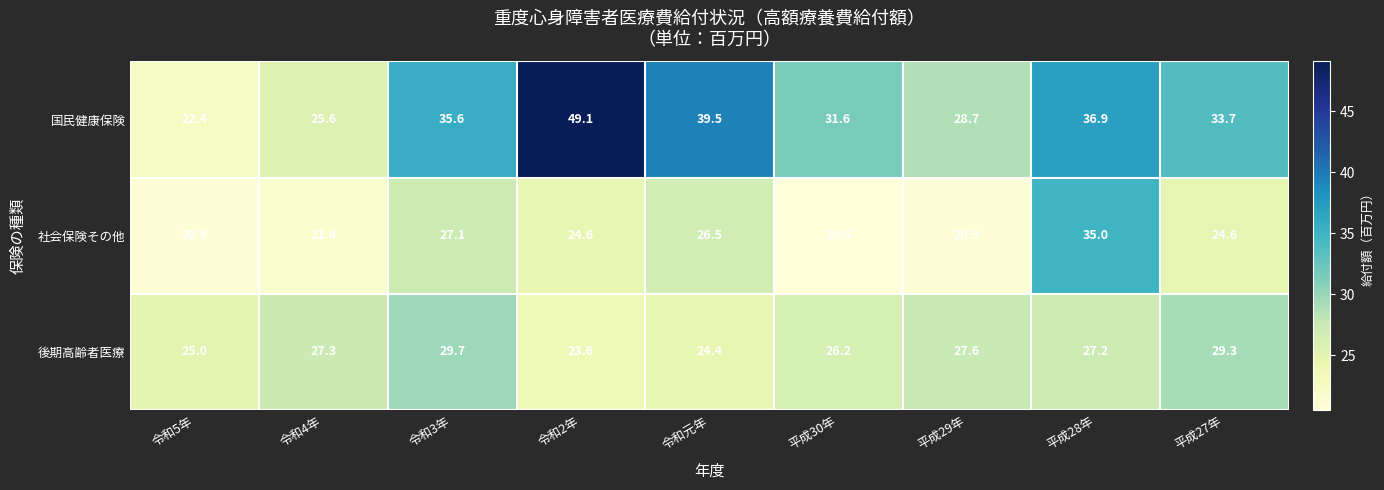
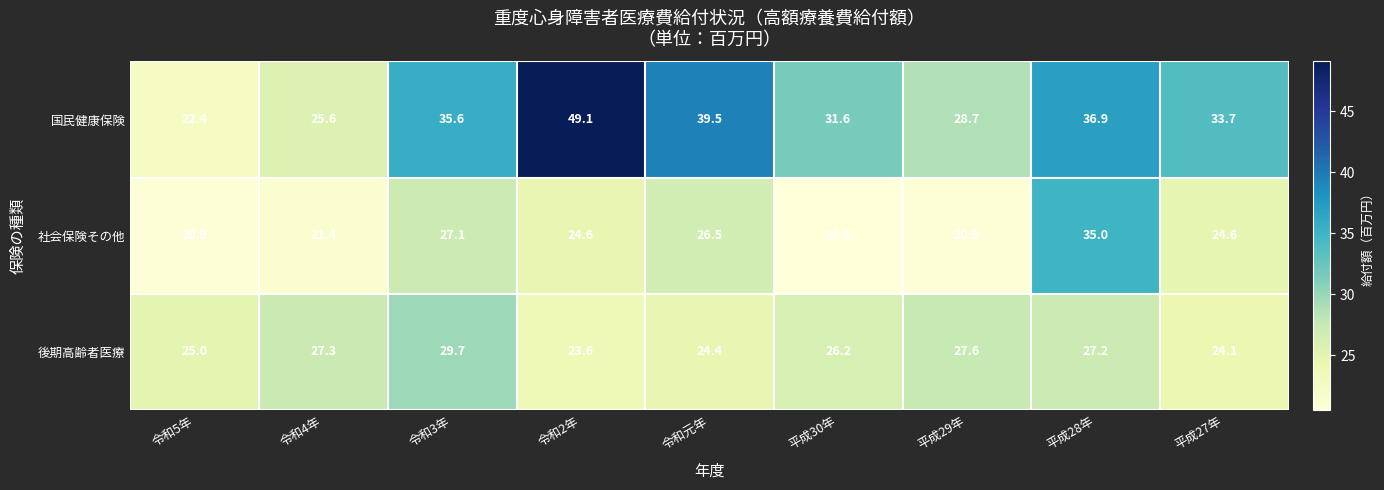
後期高齢者医療, 平成27年: 29.3 -> 24.1
